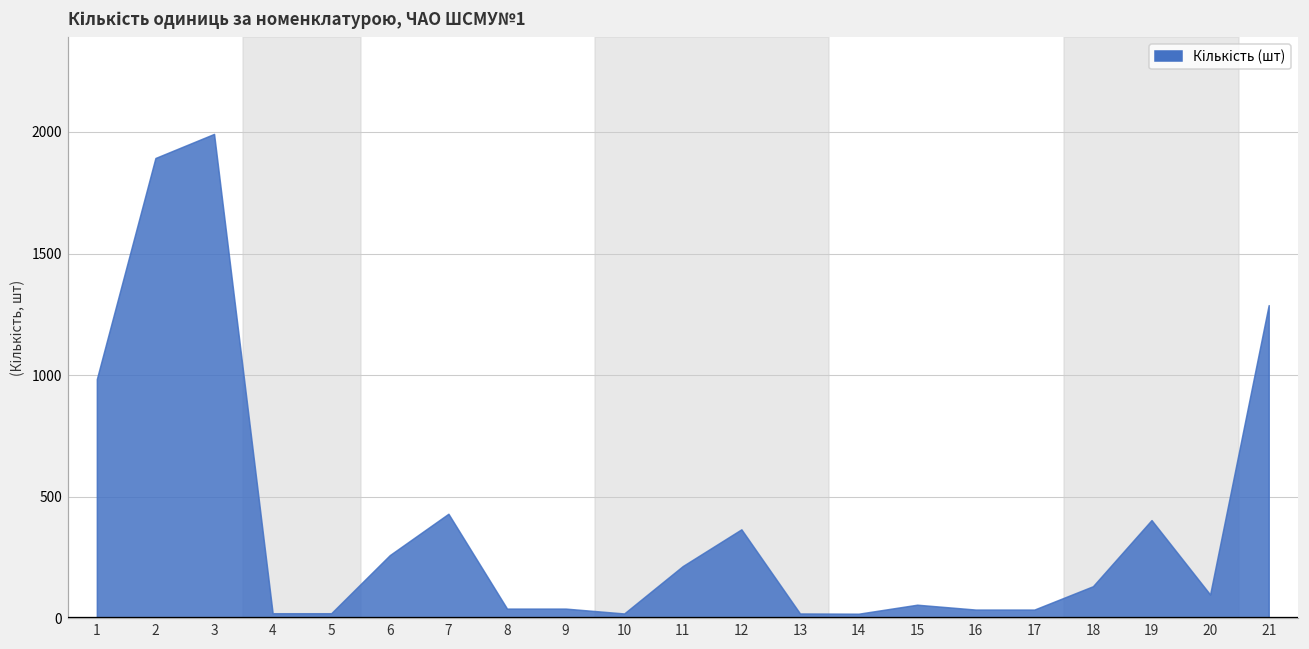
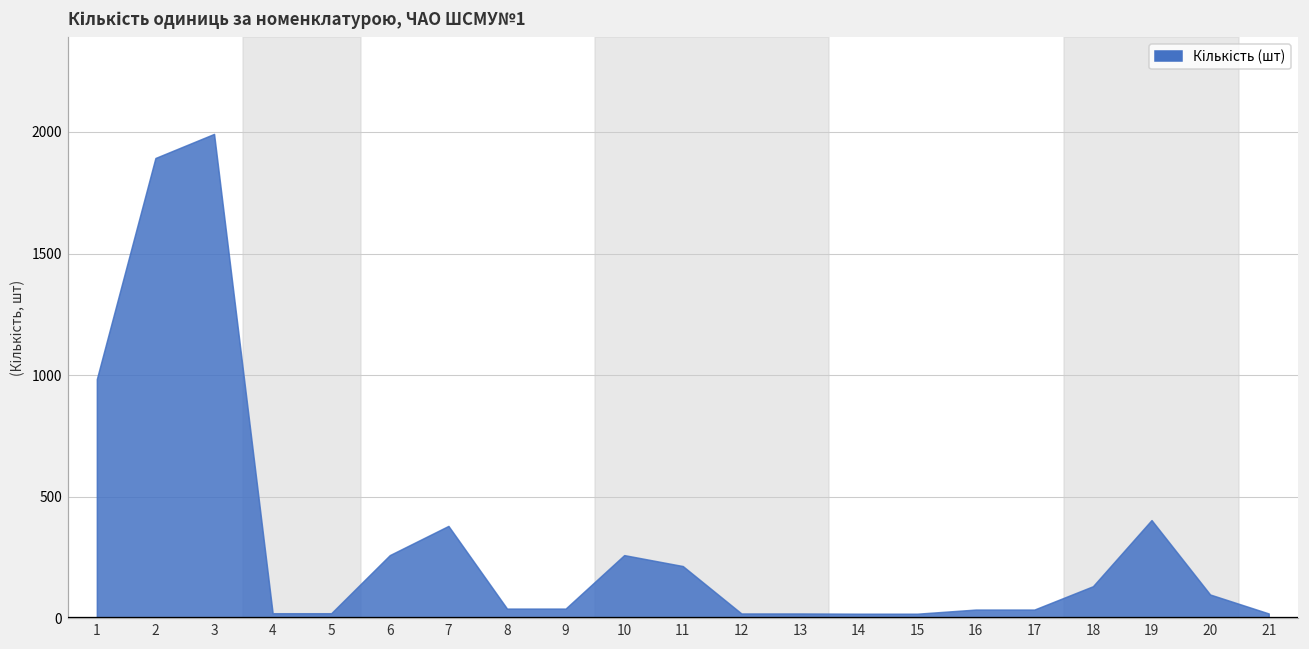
7: 430 -> 380
10: 20 -> 260
12: 370 -> 20
15: 60 -> 20
21: 1290 -> 20
